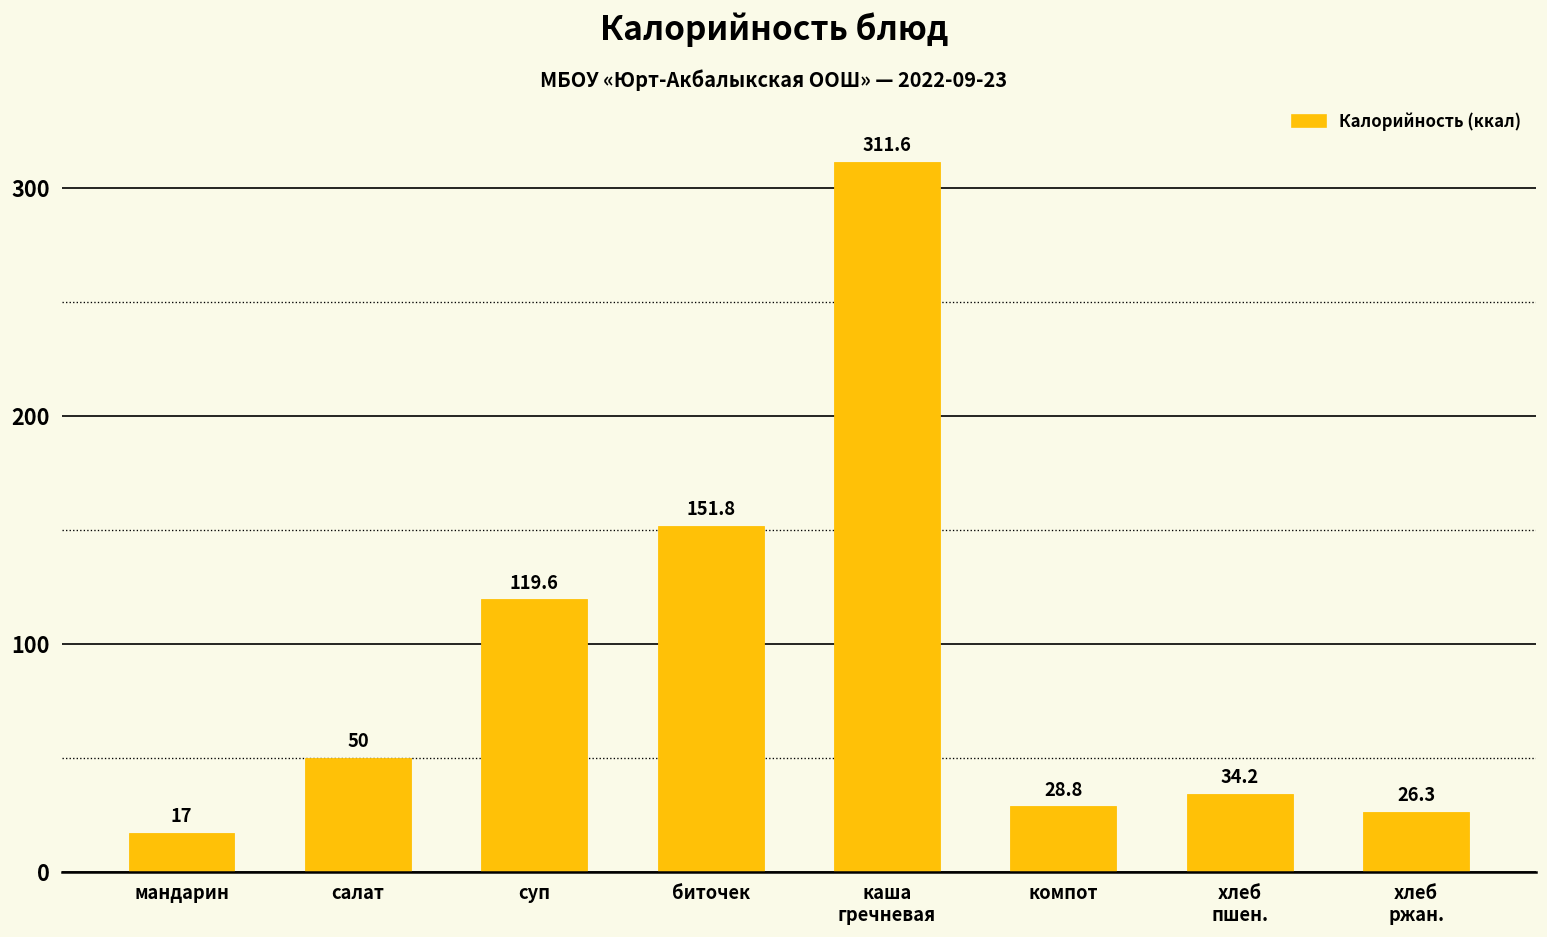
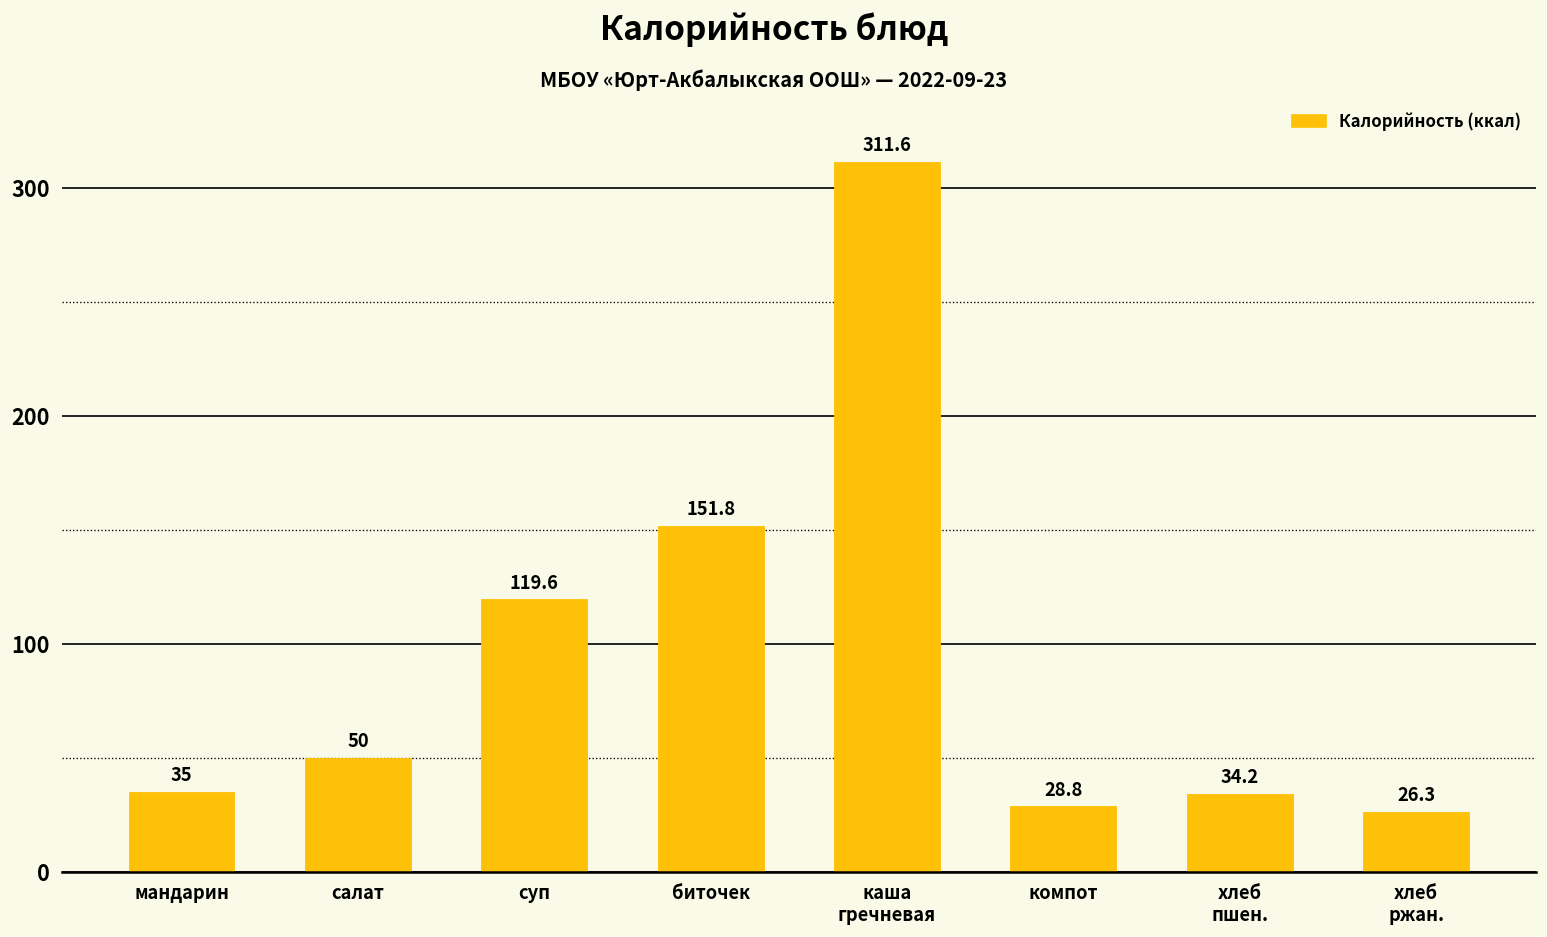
мандарин: 17 -> 35
